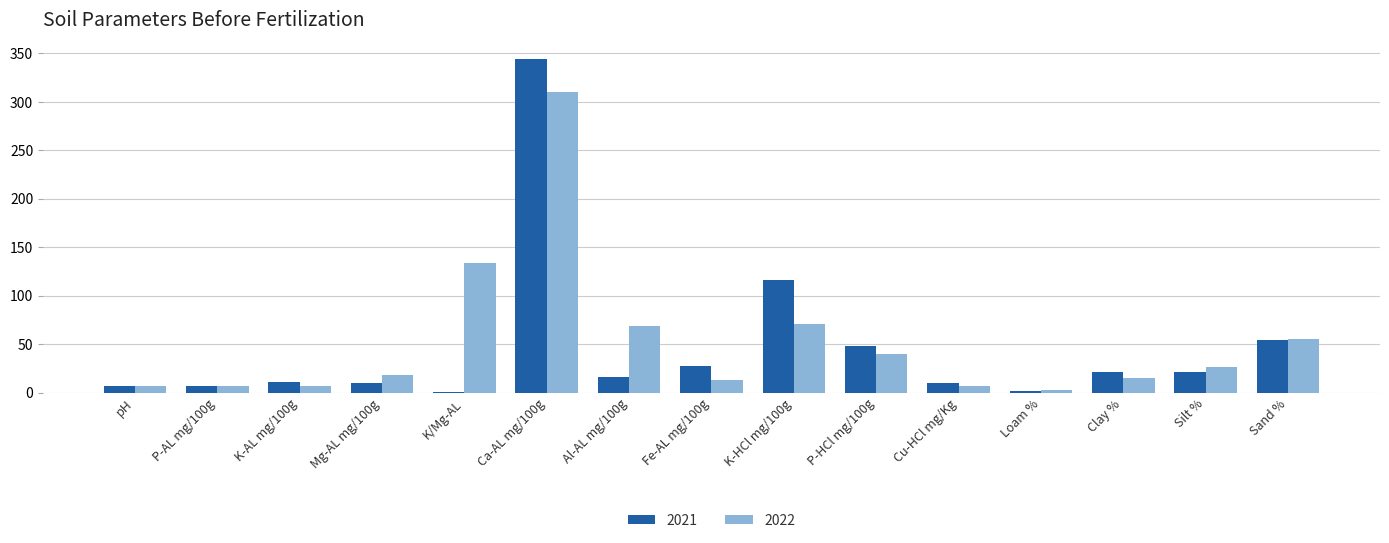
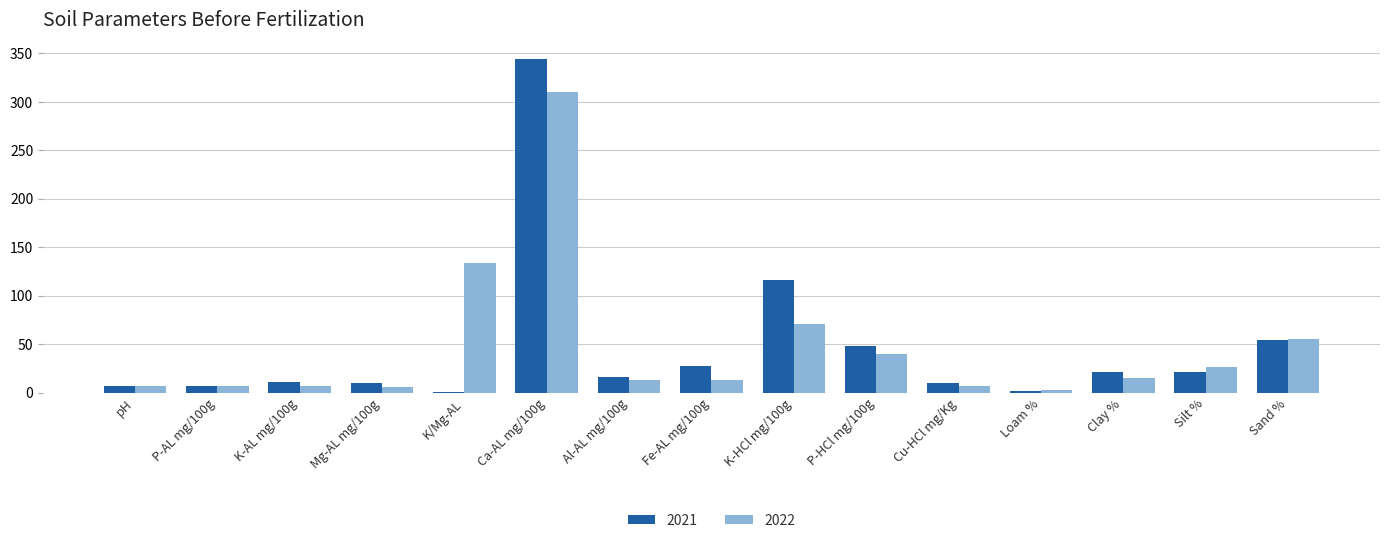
2022, Mg-AL mg/100g: 20 -> 10
2022, Al-AL mg/100g: 70 -> 10
